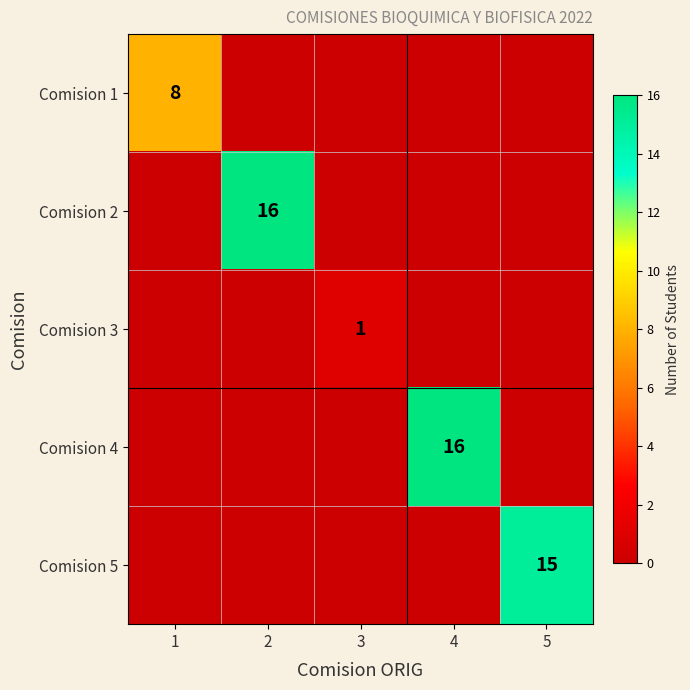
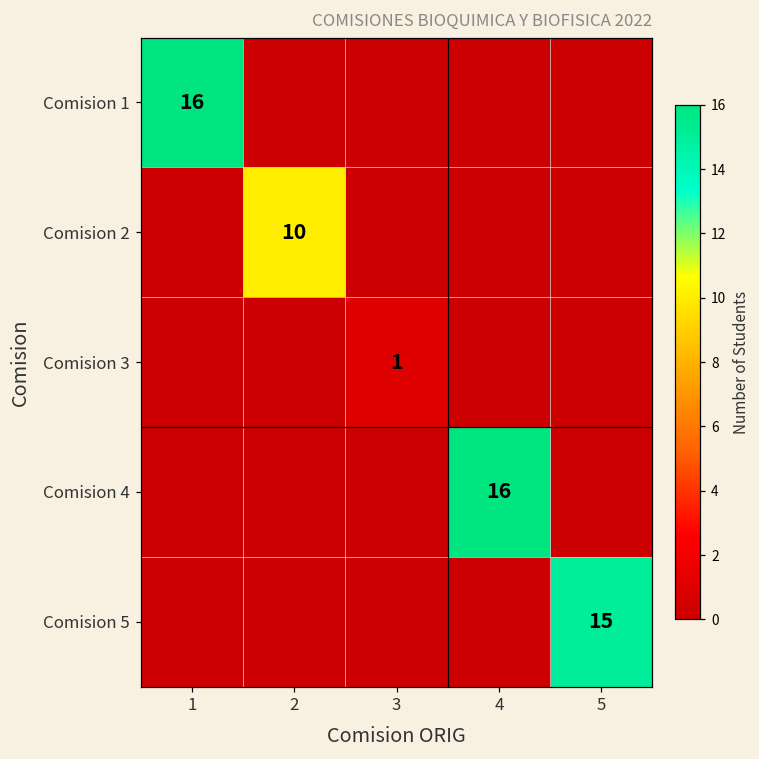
Comision 1, 1: 8 -> 16
Comision 2, 2: 16 -> 10
